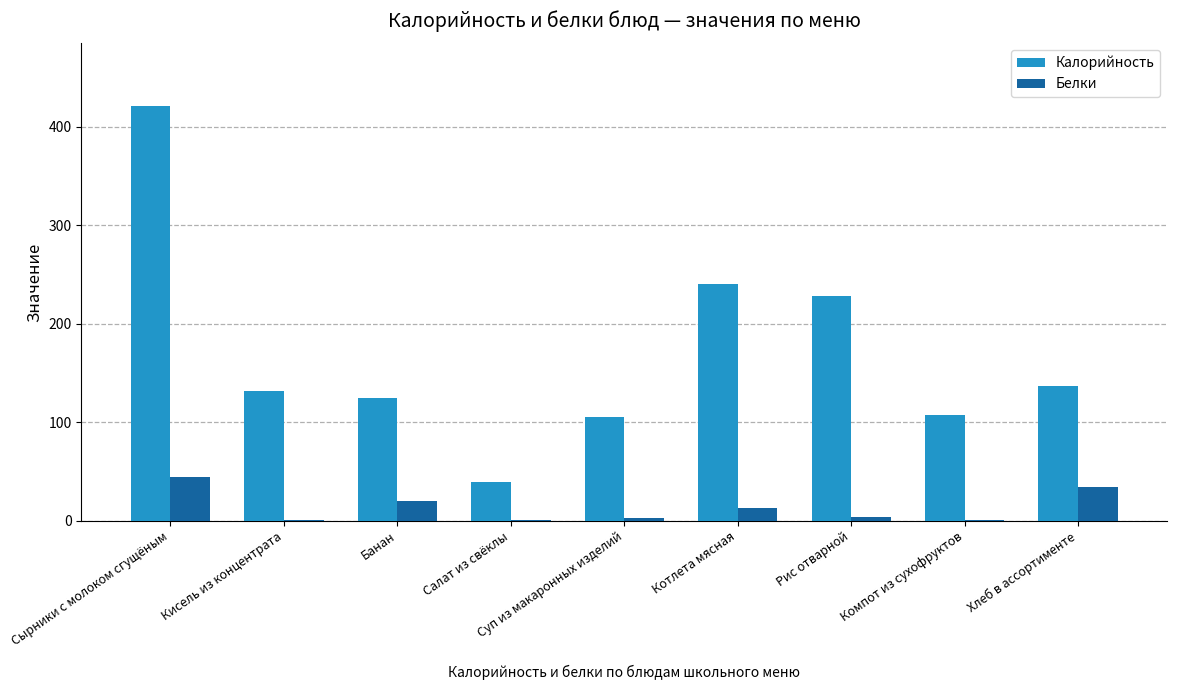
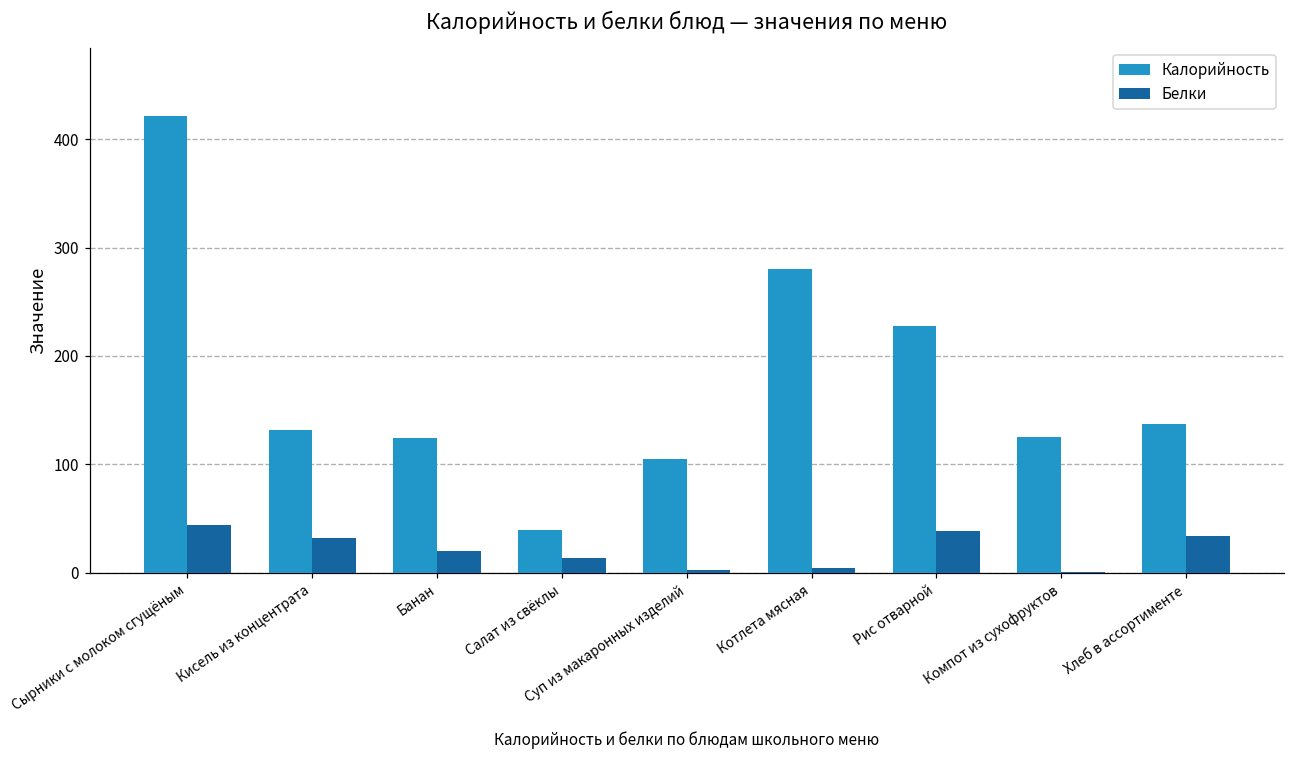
Белки, Кисель из концентрата: 0 -> 30
Белки, Салат из свёклы: 0 -> 10
Калорийность, Котлета мясная: 240 -> 280
Белки, Котлета мясная: 10 -> 0
Белки, Рис отварной: 0 -> 40
Калорийность, Компот из сухофруктов: 110 -> 120
